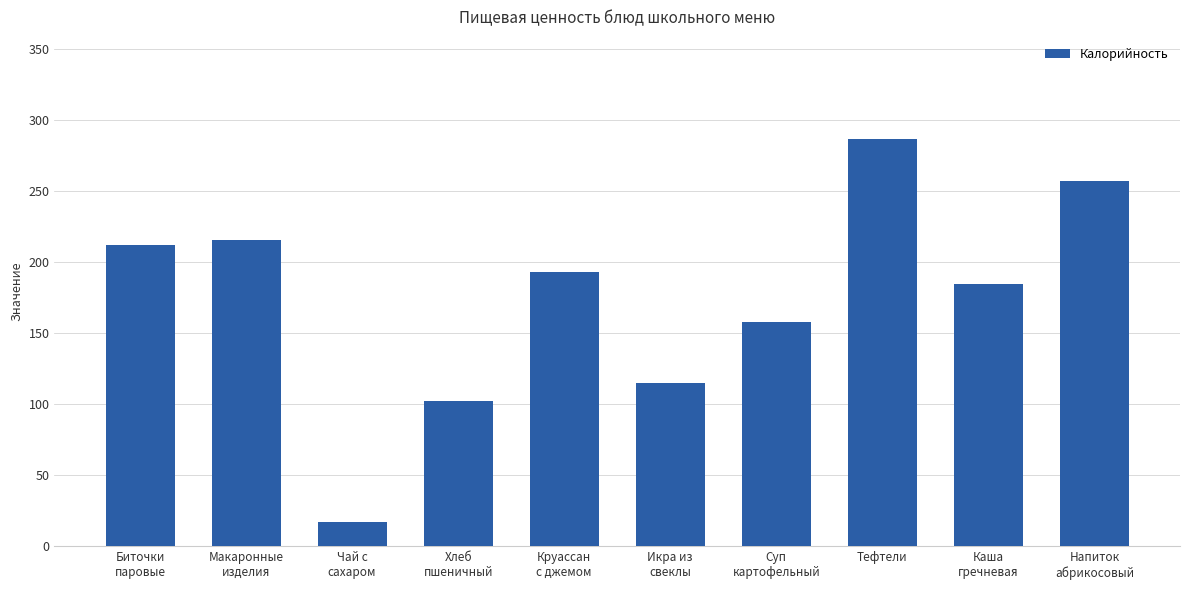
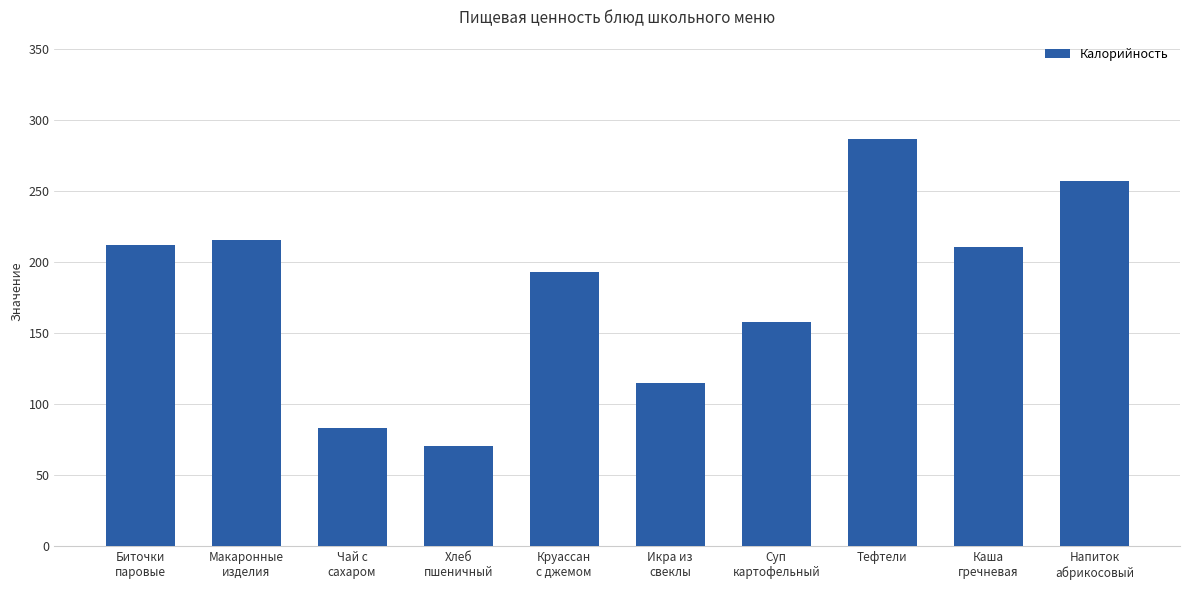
Чай с сахаром: 17 -> 83
Хлеб пшеничный: 102 -> 70
Каша гречневая: 184 -> 211
